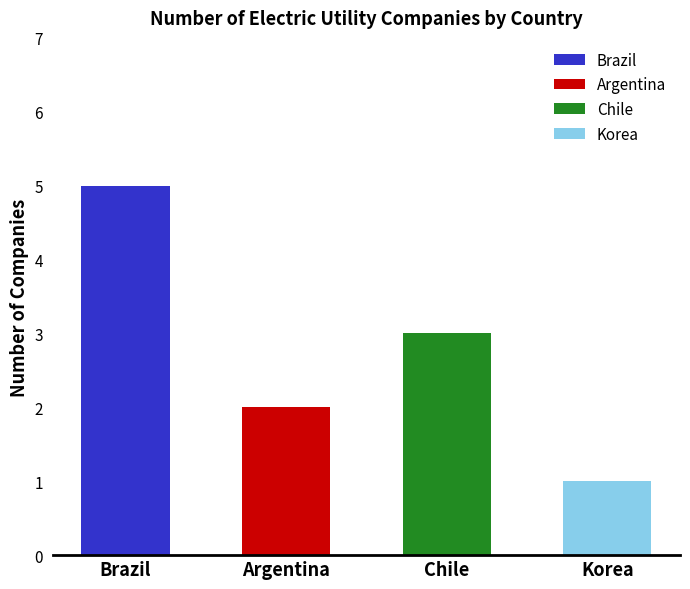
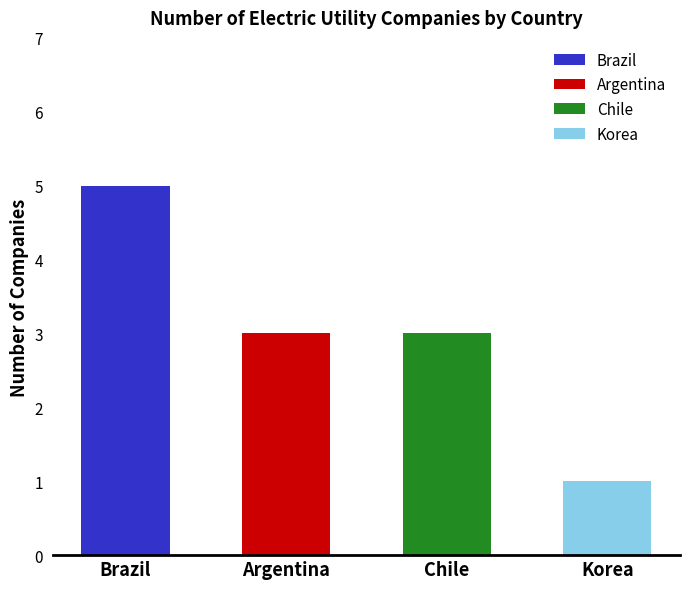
Argentina: 2 -> 3
